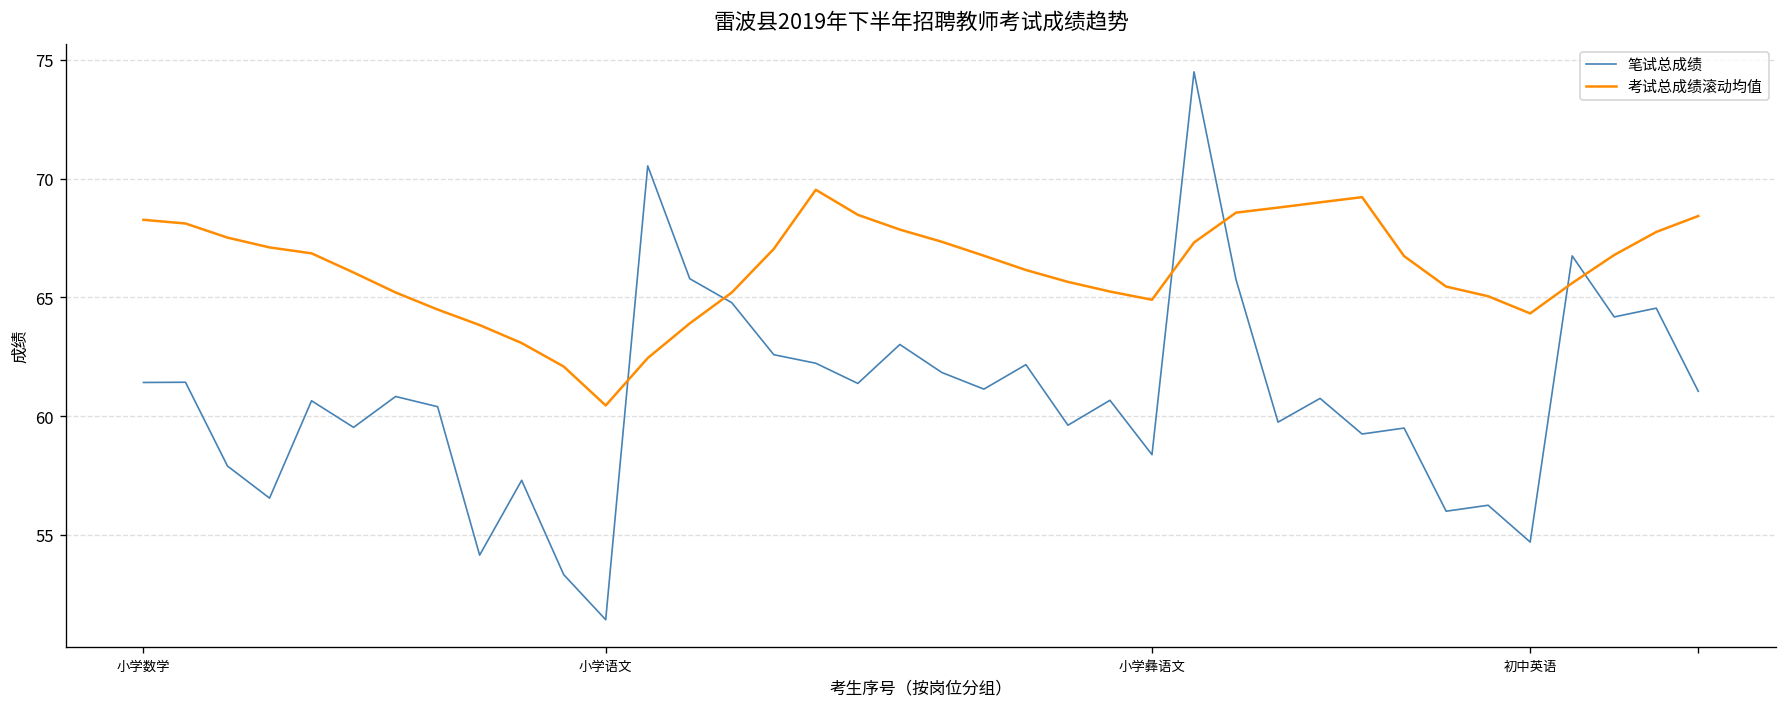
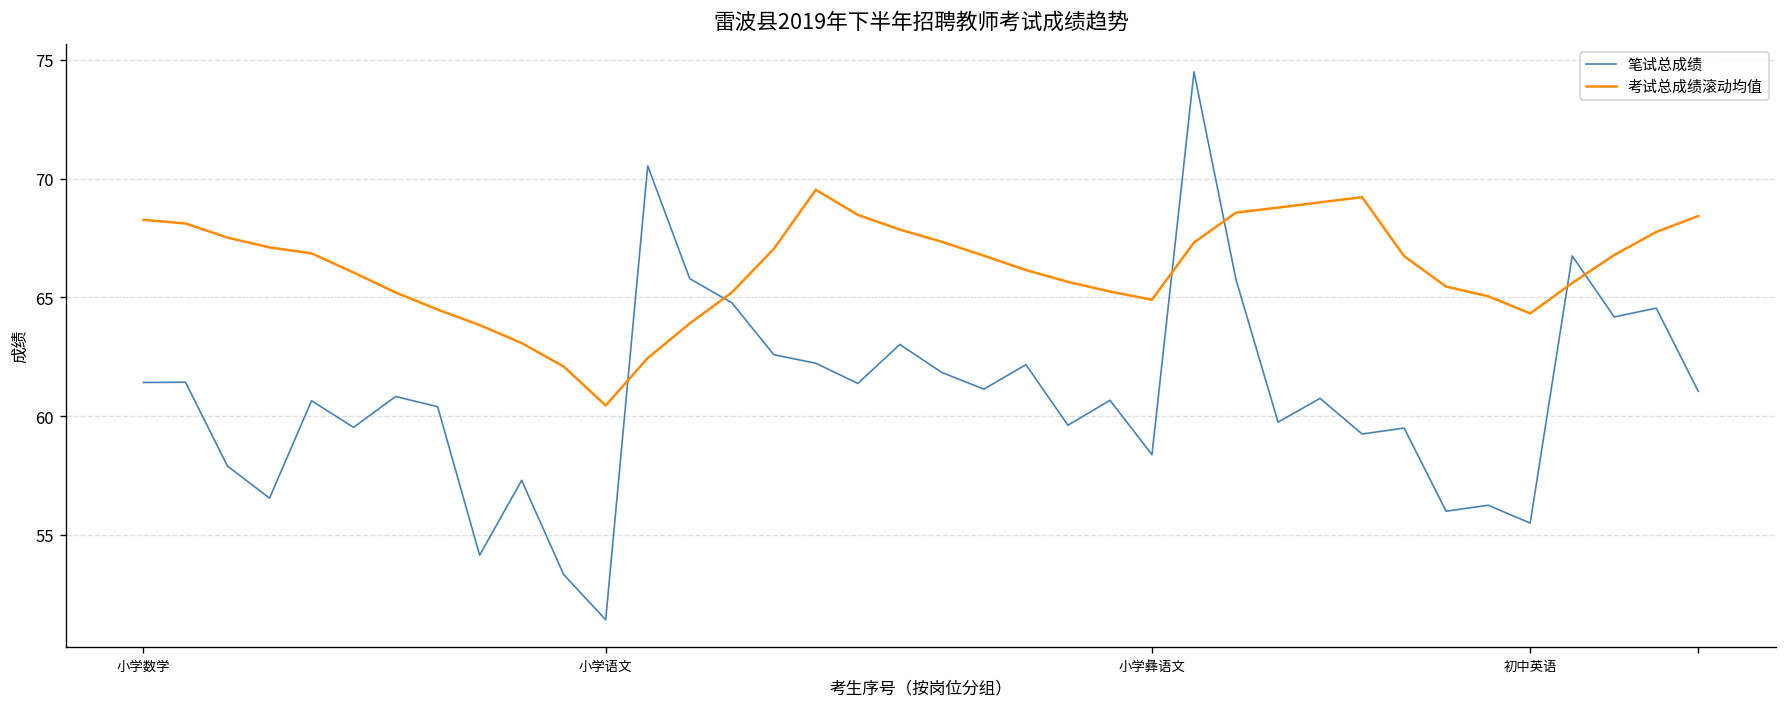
笔试总成绩, 初中英语: 54.7 -> 55.5
